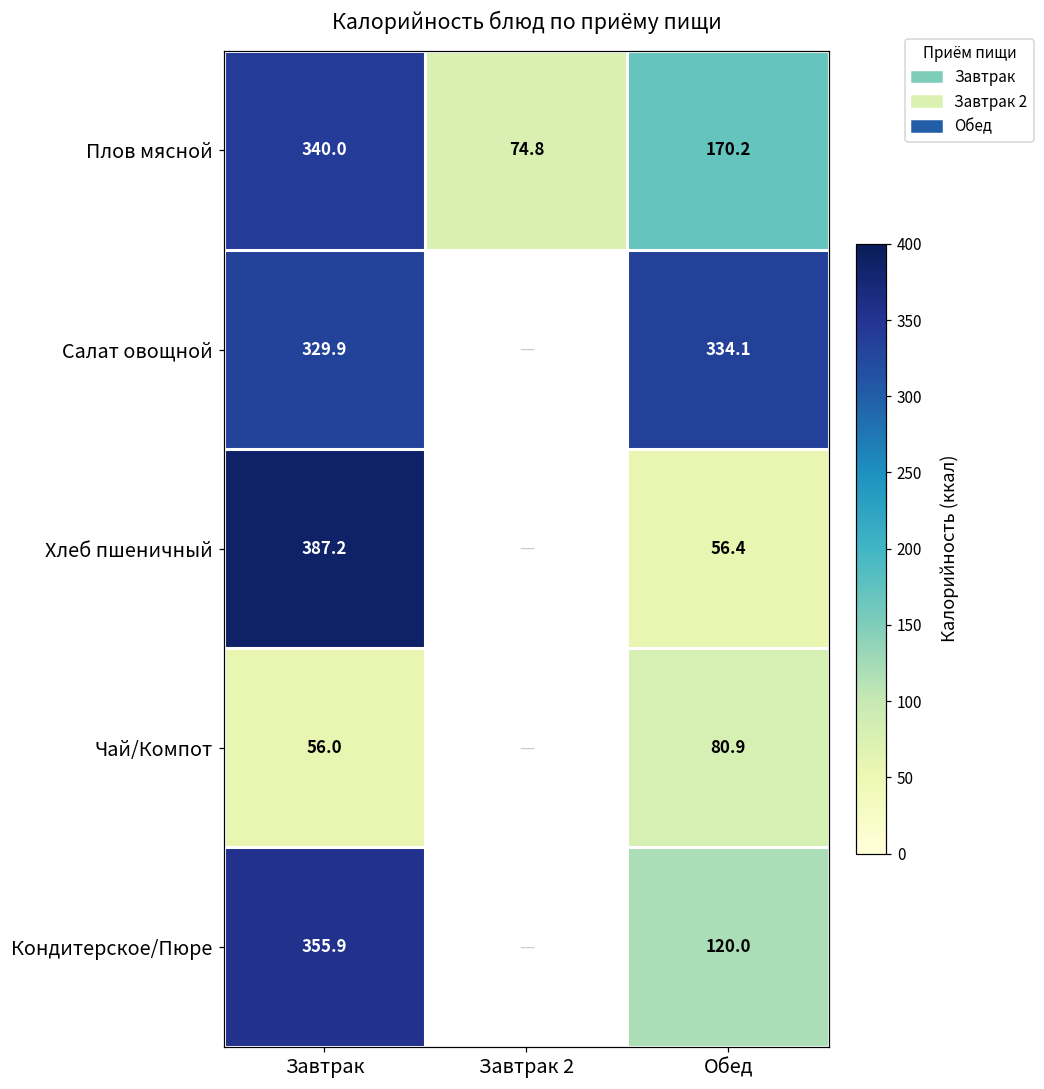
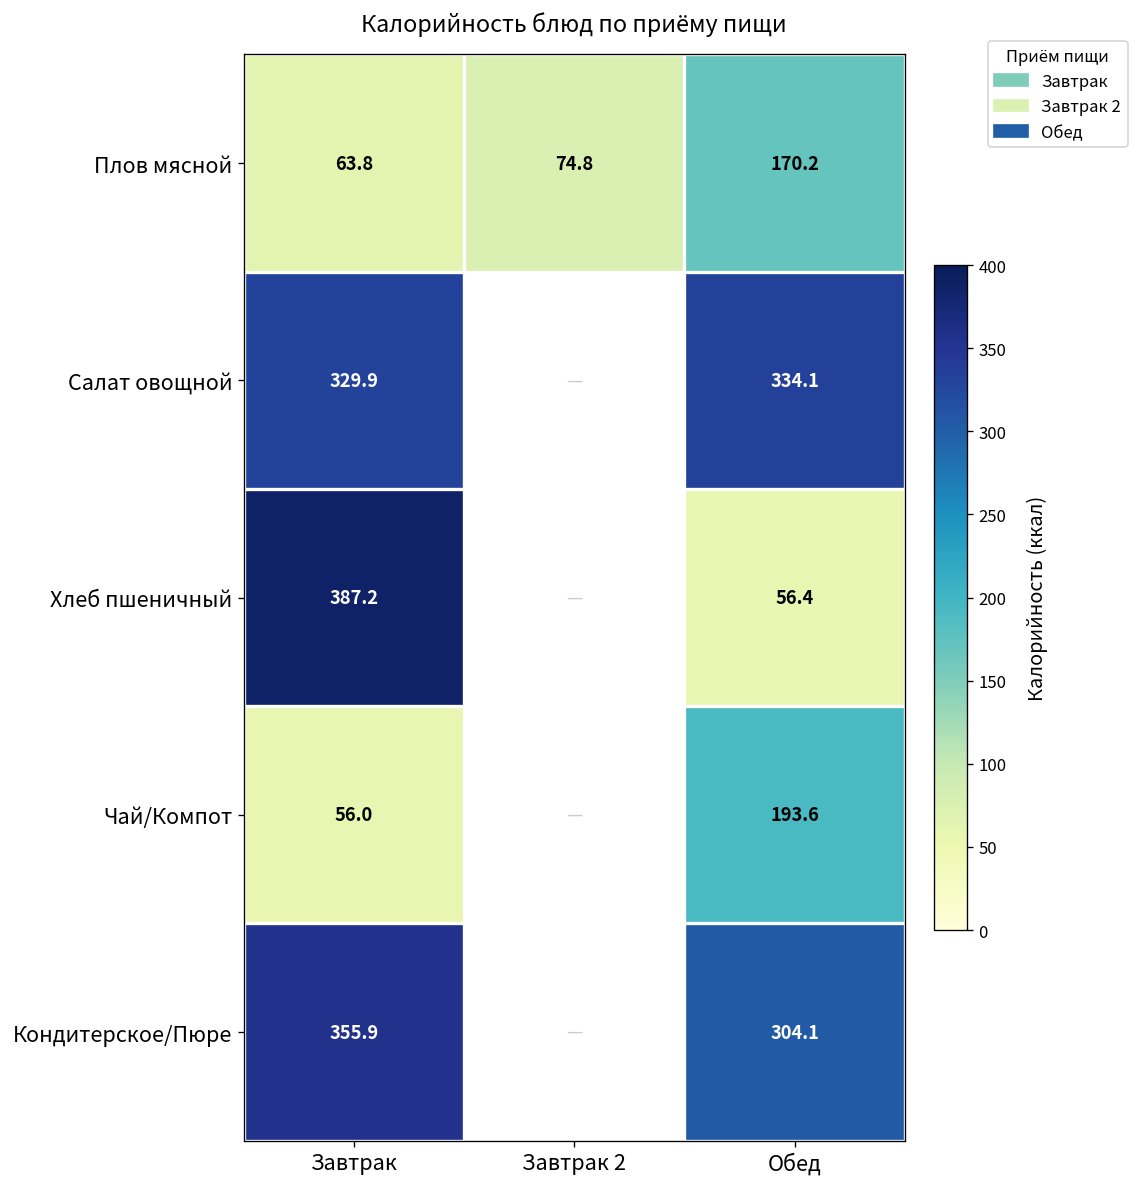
Плов мясной, Завтрак: 340.0 -> 63.8
Чай/Компот, Обед: 80.9 -> 193.6
Кондитерское/Пюре, Обед: 120.0 -> 304.1
